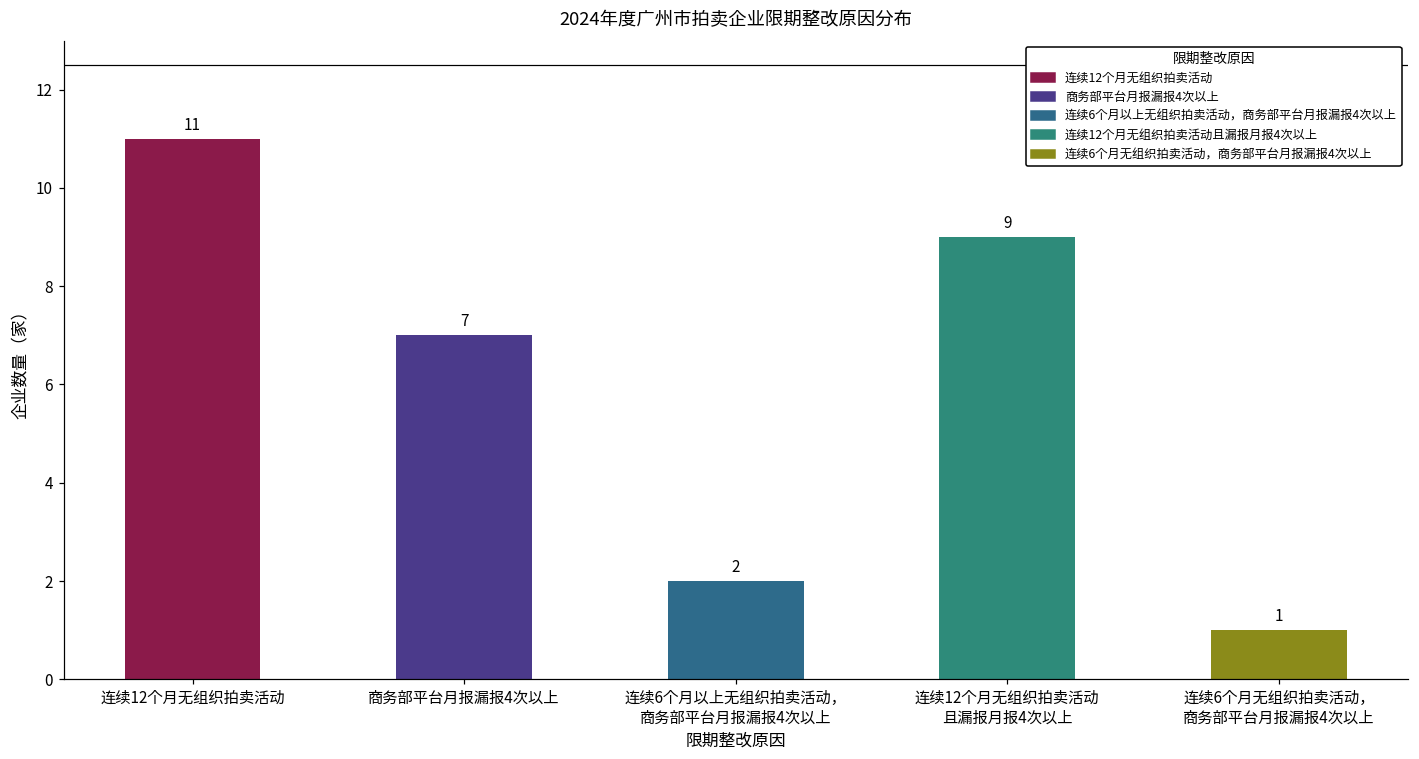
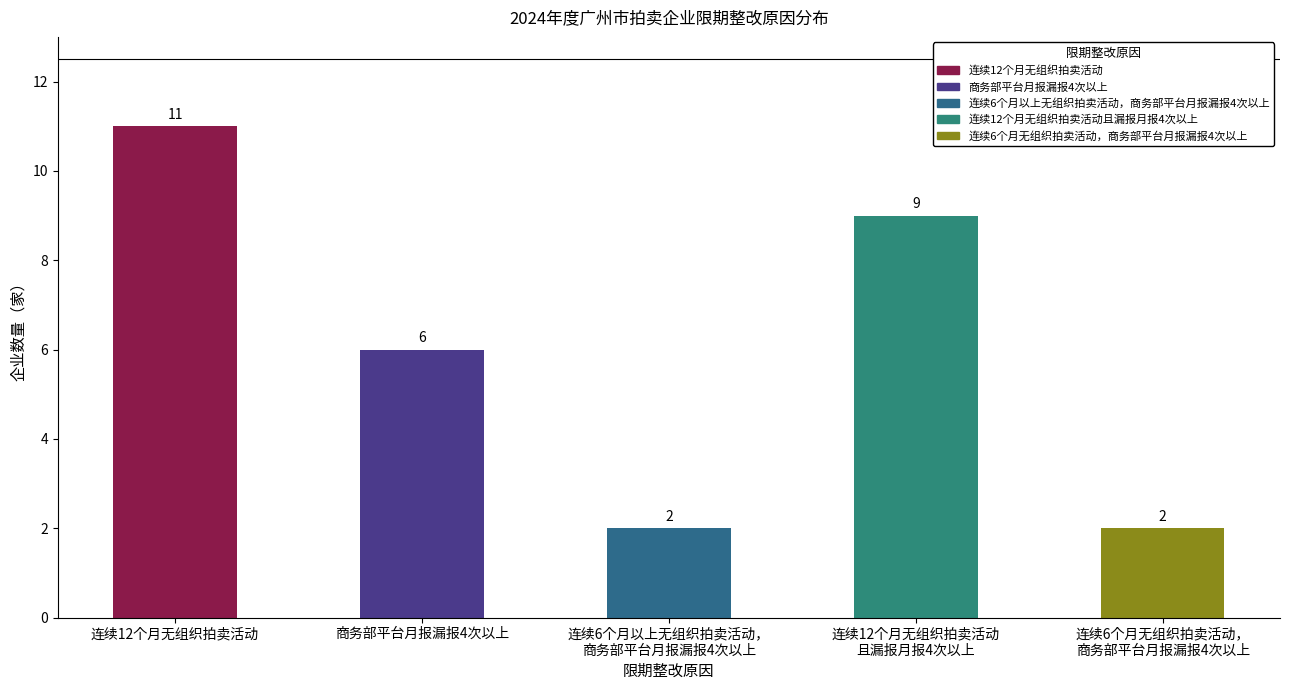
商务部平台月报漏报4次以上: 7 -> 6
连续6个月无组织拍卖活动， 商务部平台月报漏报4次以上: 1 -> 2
